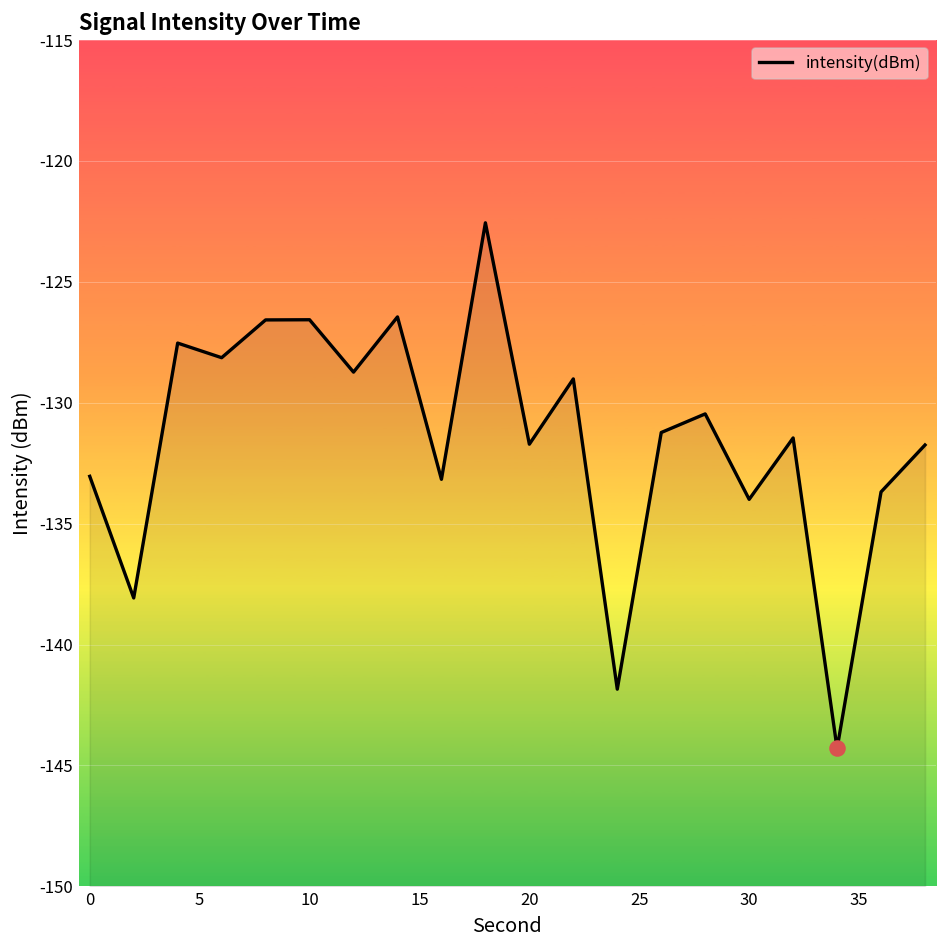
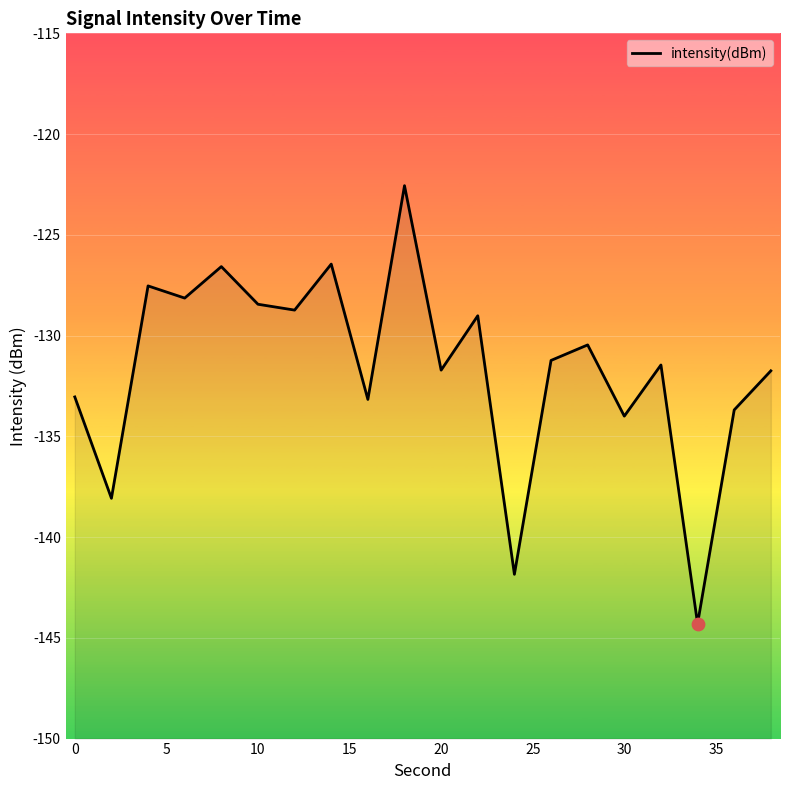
intensity(dBm), 10: -126.6 -> -128.4
